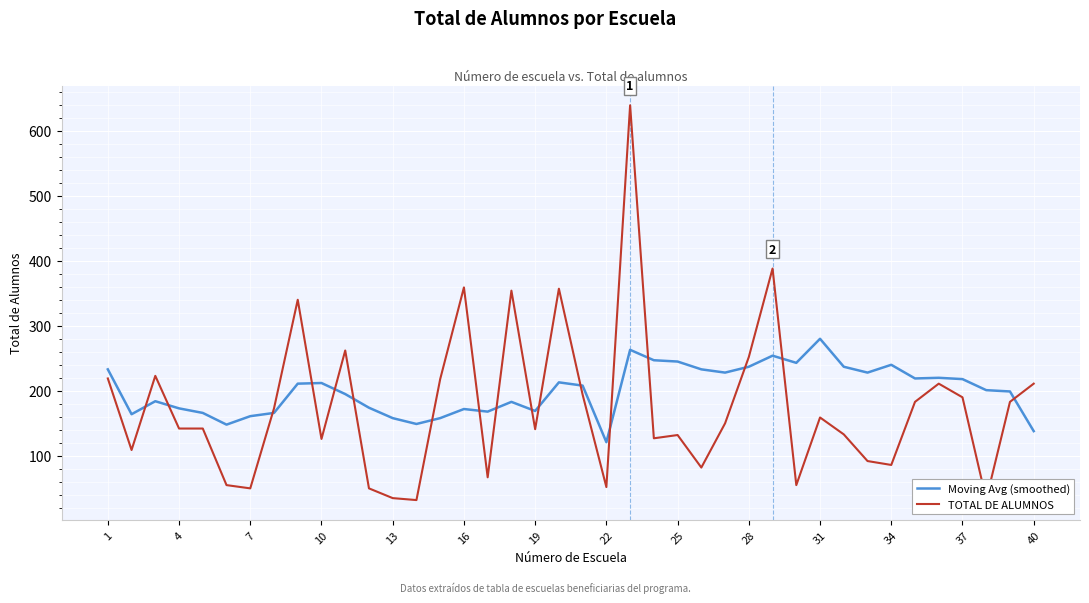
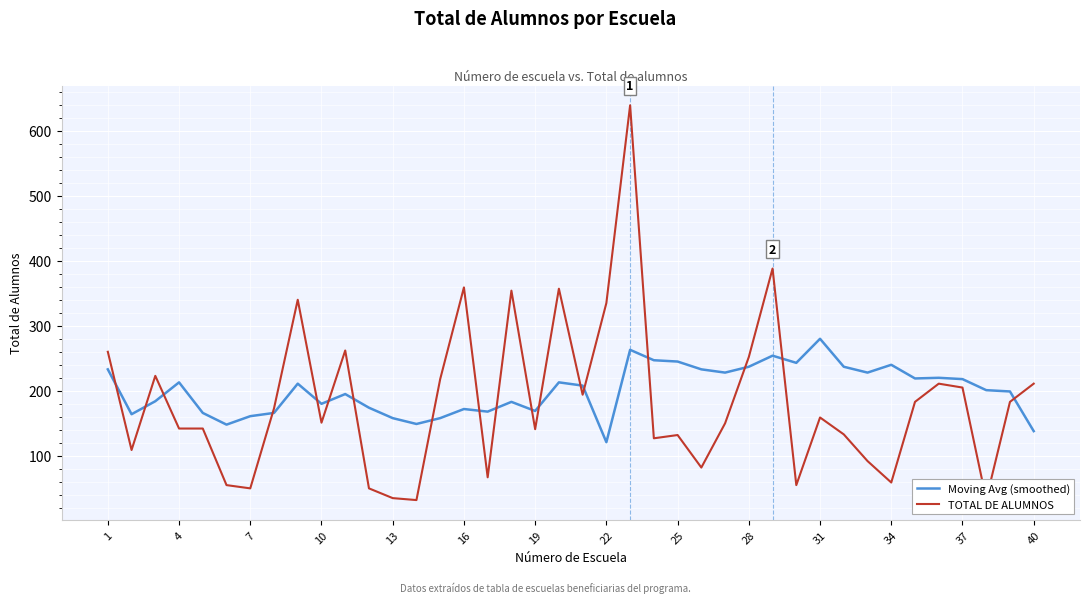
TOTAL DE ALUMNOS, 1: 220 -> 260
Moving Avg (smoothed), 4: 170 -> 210
Moving Avg (smoothed), 10: 210 -> 180
TOTAL DE ALUMNOS, 10: 130 -> 150
TOTAL DE ALUMNOS, 22: 50 -> 340
TOTAL DE ALUMNOS, 34: 90 -> 60
TOTAL DE ALUMNOS, 37: 190 -> 210
